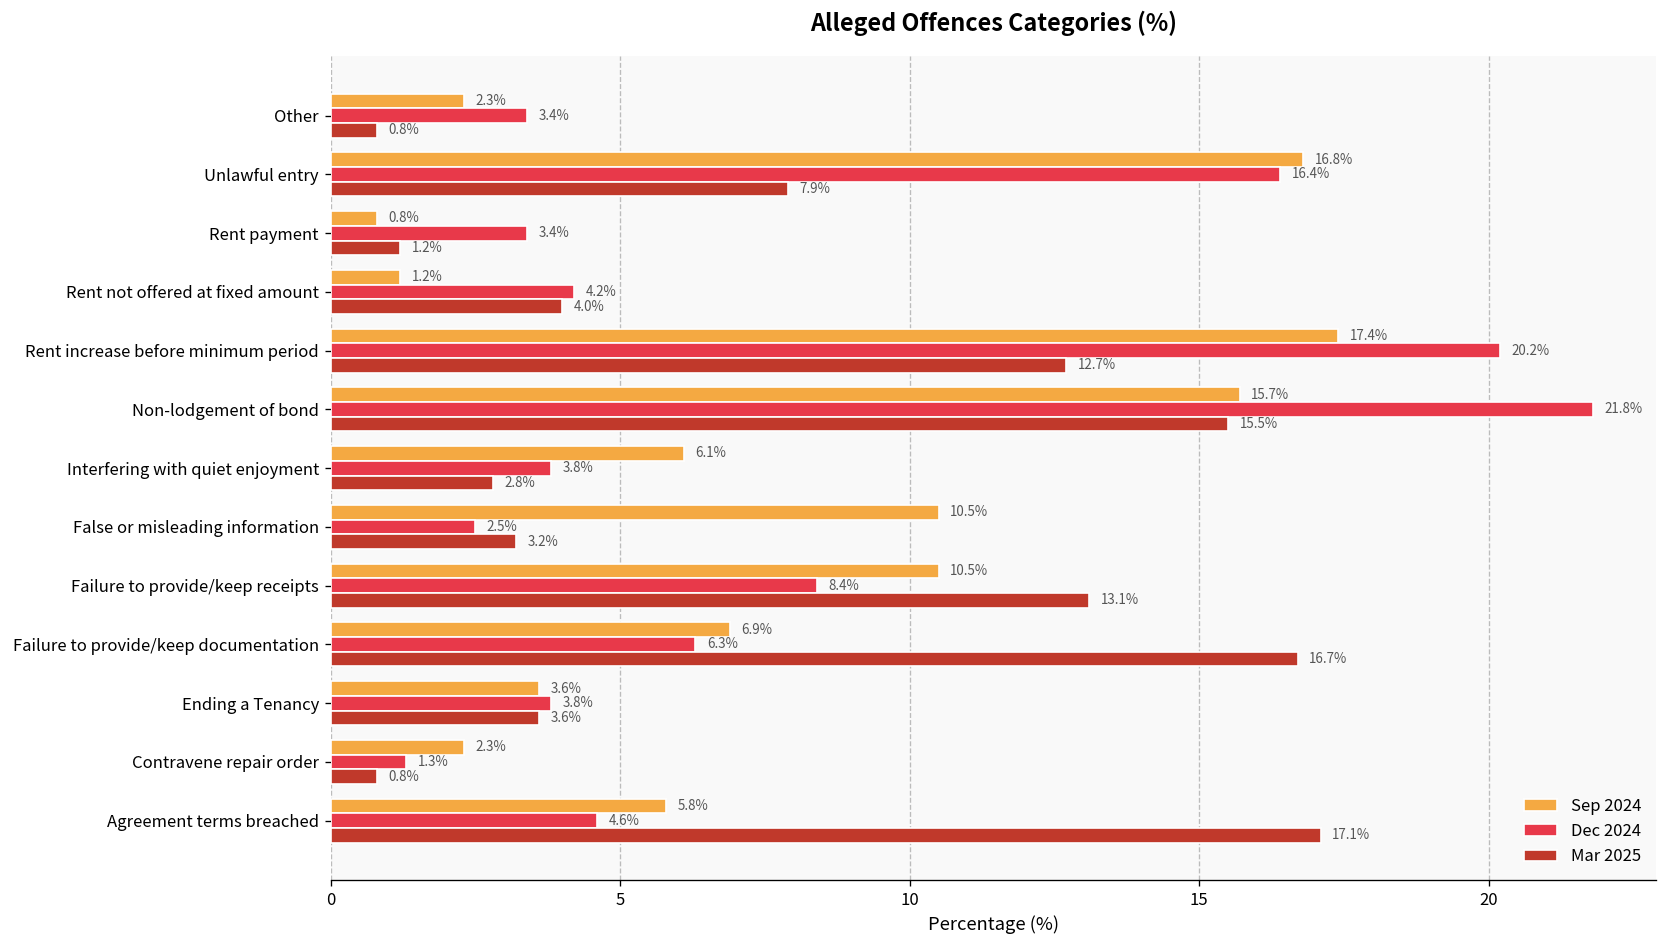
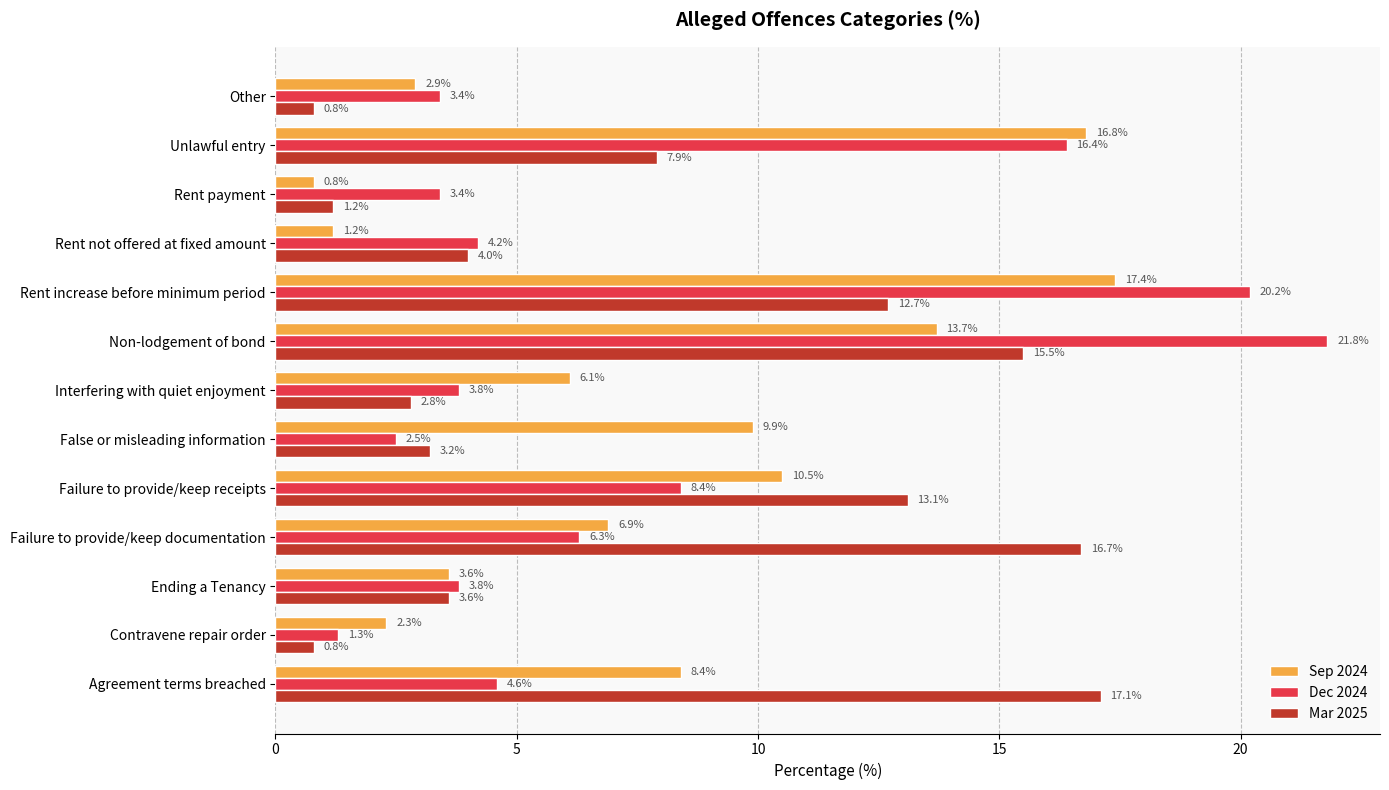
Sep 2024, Other: 2.3% -> 2.9%
Sep 2024, Non-lodgement of bond: 15.7% -> 13.7%
Sep 2024, False or misleading information: 10.5% -> 9.9%
Sep 2024, Agreement terms breached: 5.8% -> 8.4%
